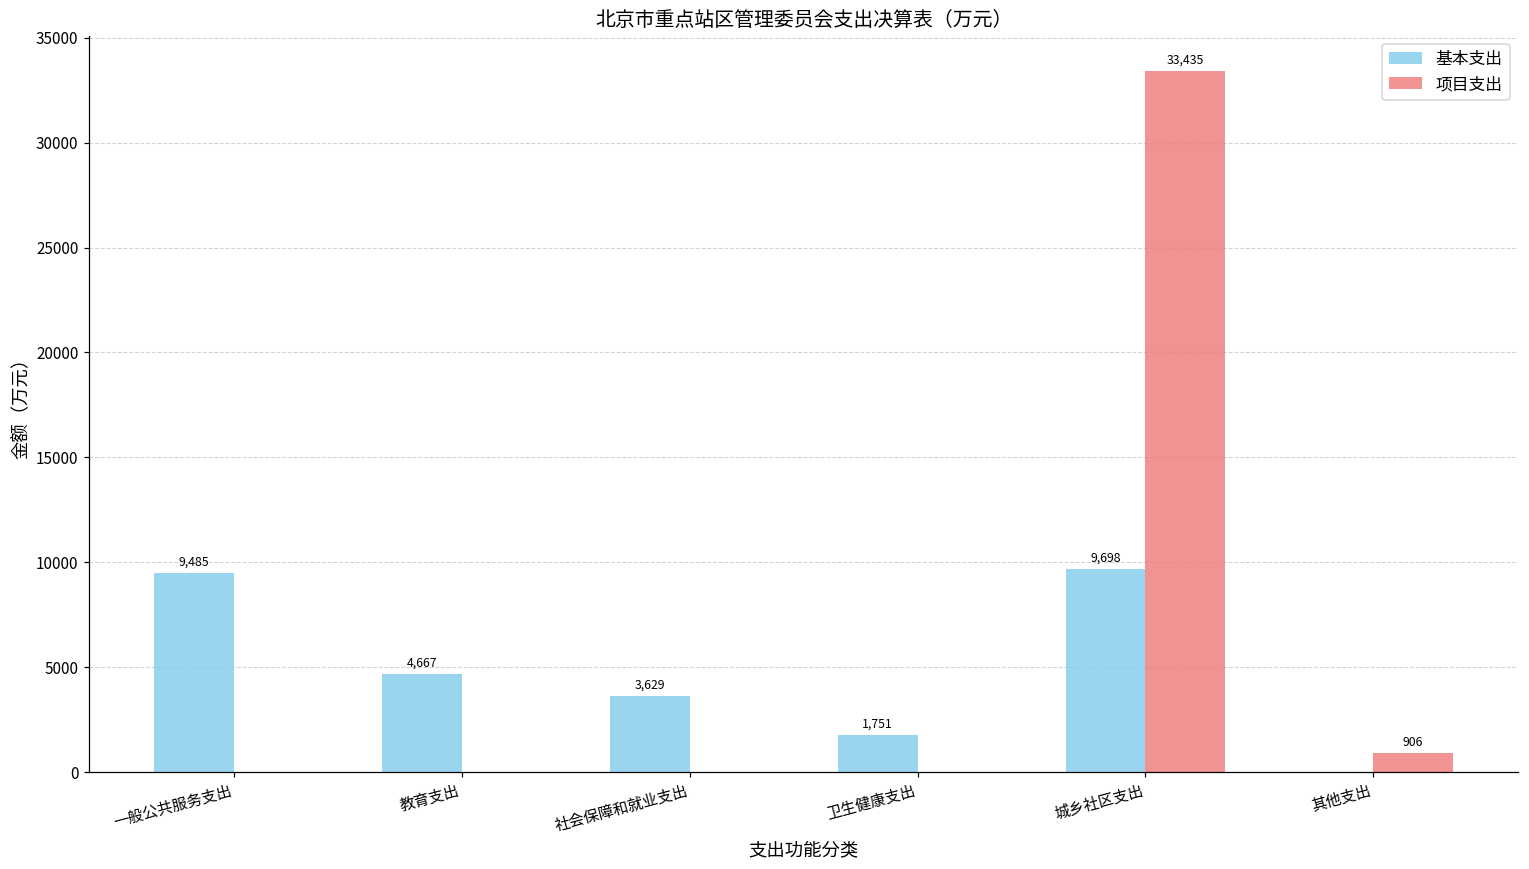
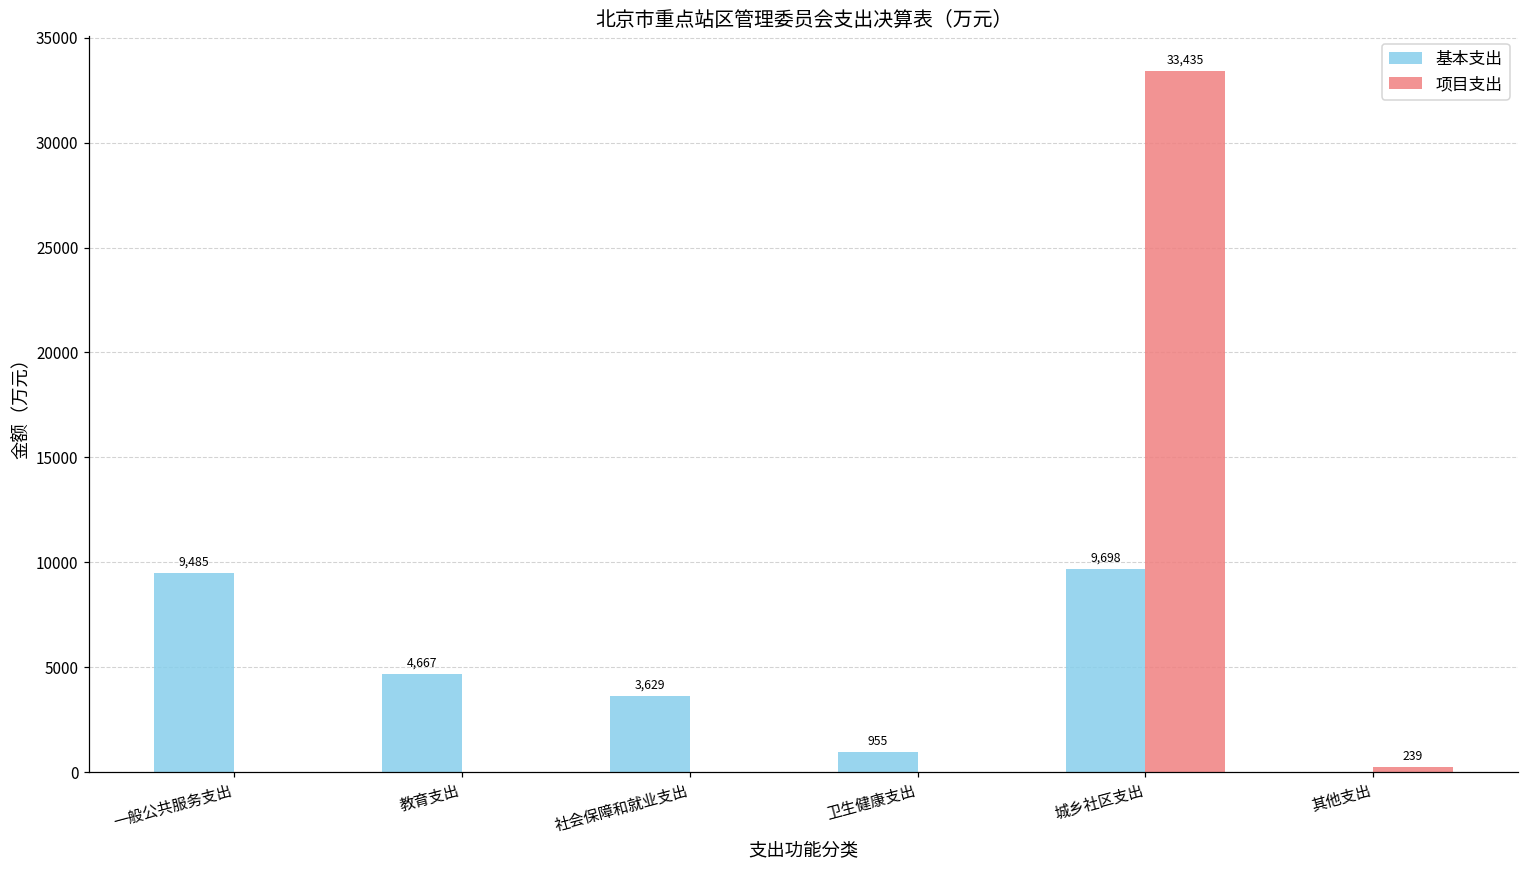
基本支出, 卫生健康支出: 1,751 -> 955
项目支出, 其他支出: 906 -> 239
